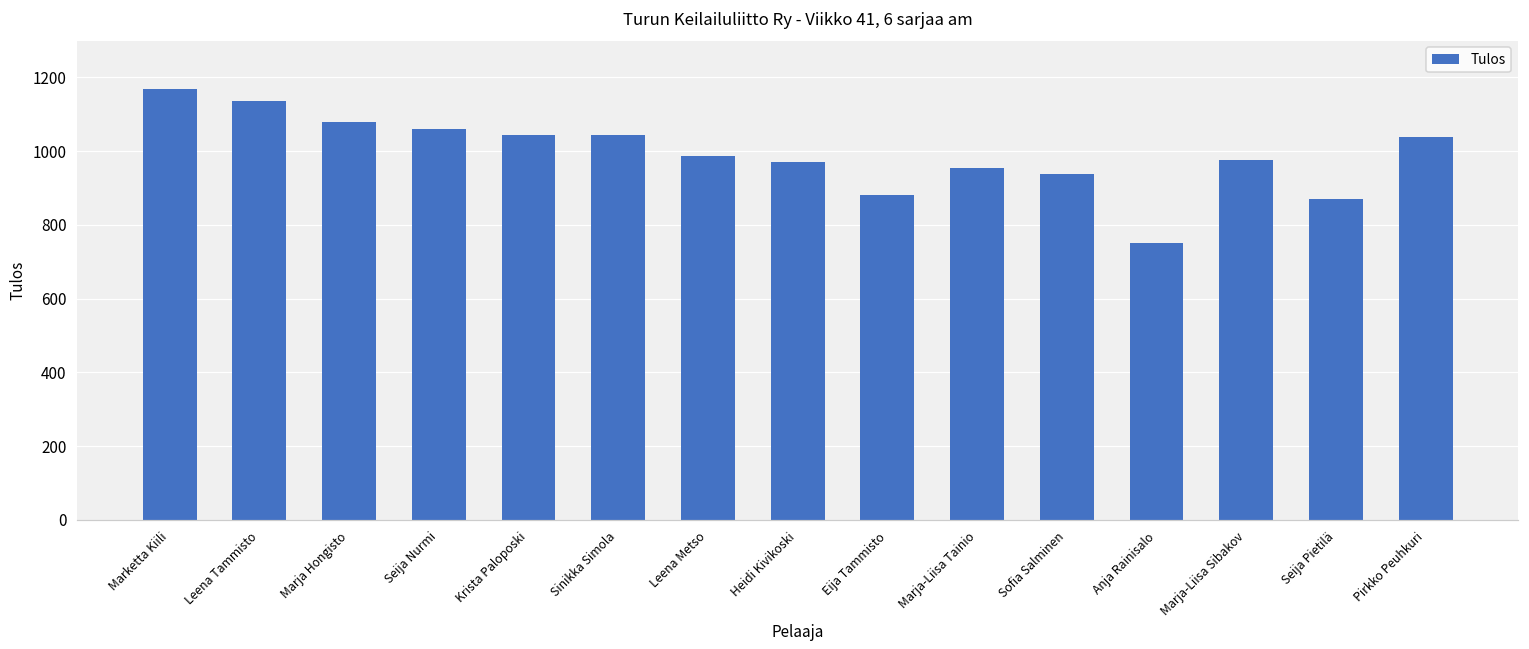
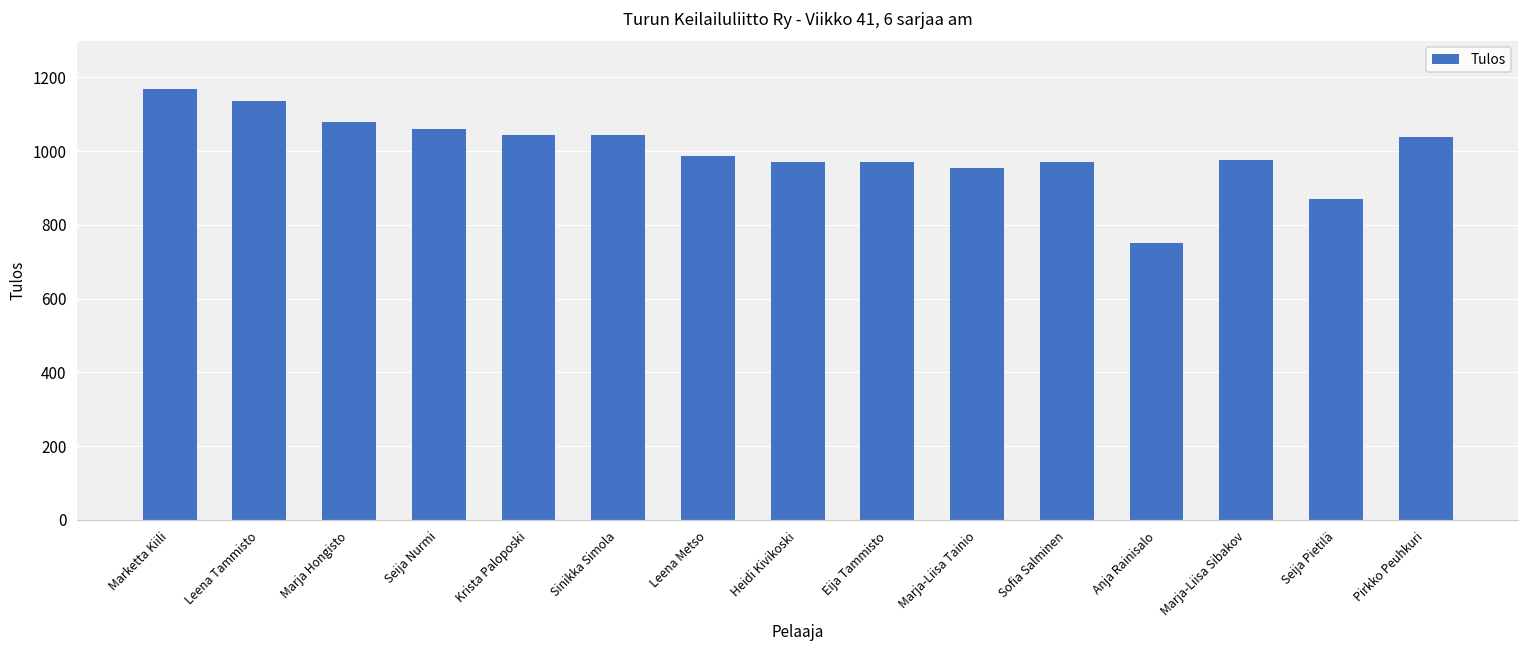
Eija Tammisto: 880 -> 970
Sofia Salminen: 940 -> 970
